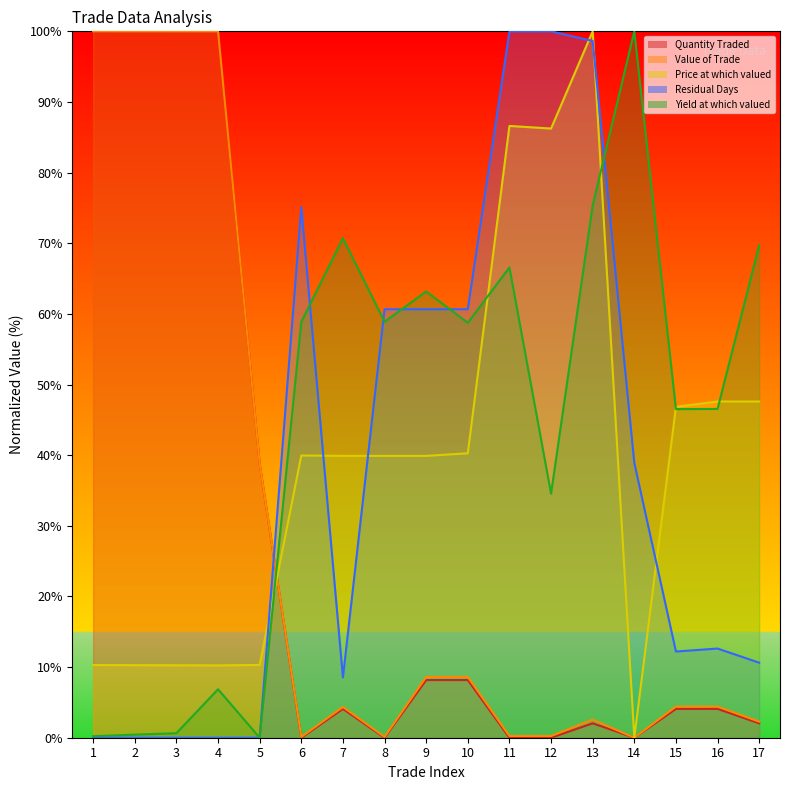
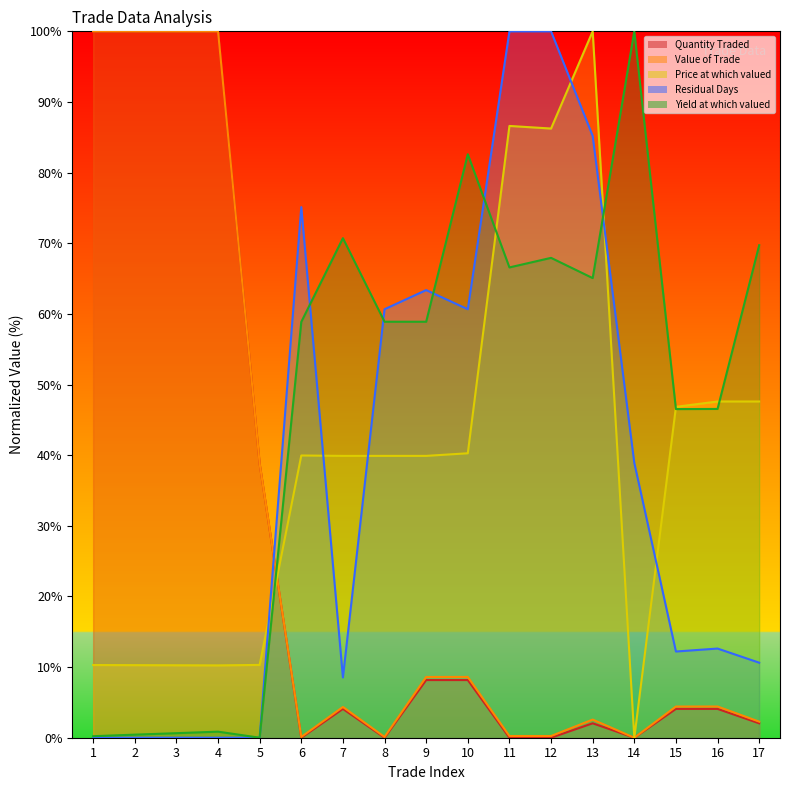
Yield at which valued, 4: 7% -> 1%
Residual Days, 9: 61% -> 63%
Yield at which valued, 9: 63% -> 59%
Yield at which valued, 10: 59% -> 83%
Yield at which valued, 12: 35% -> 68%
Residual Days, 13: 99% -> 85%
Yield at which valued, 13: 75% -> 65%
